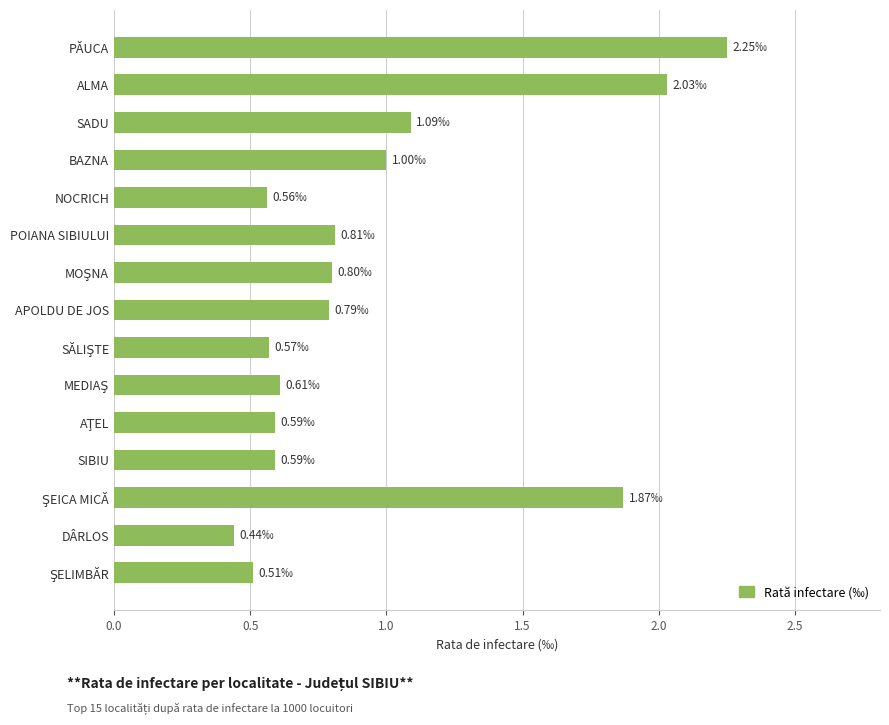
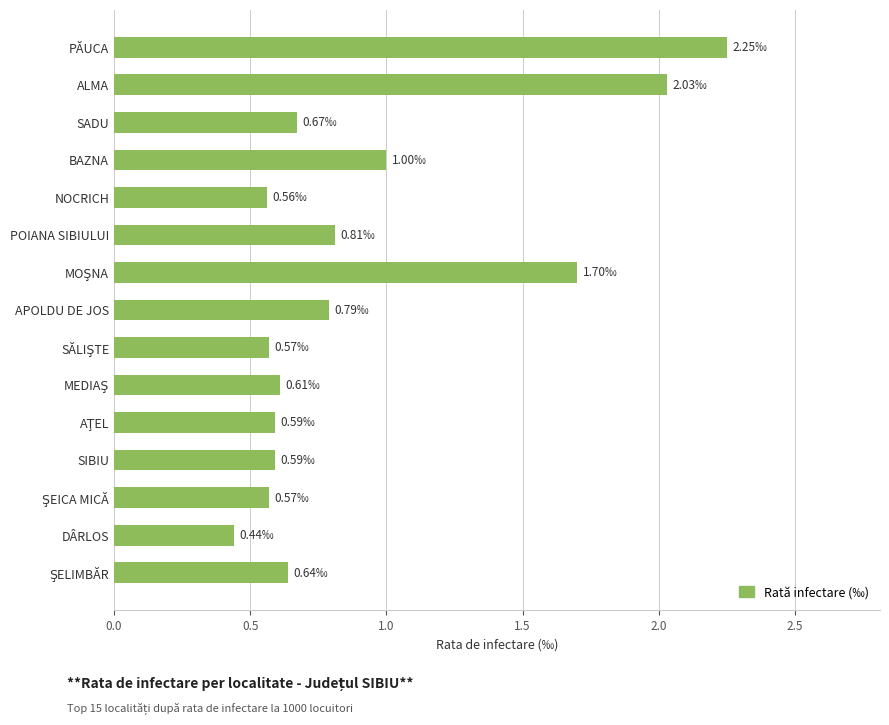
SADU: 1.09‰ -> 0.67‰
MOŞNA: 0.80‰ -> 1.70‰
ŞEICA MICĂ: 1.87‰ -> 0.57‰
ŞELIMBĂR: 0.51‰ -> 0.64‰
